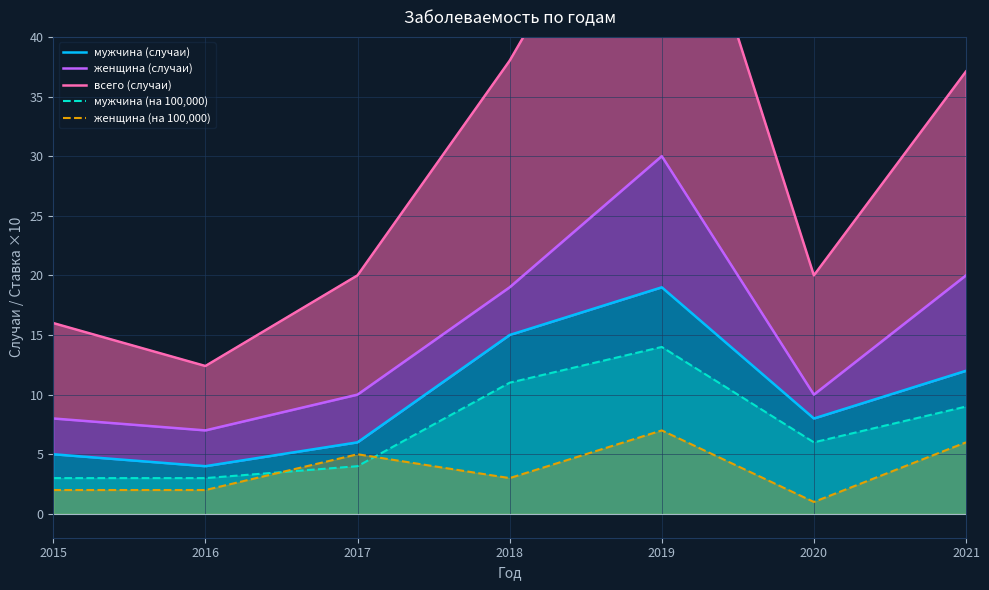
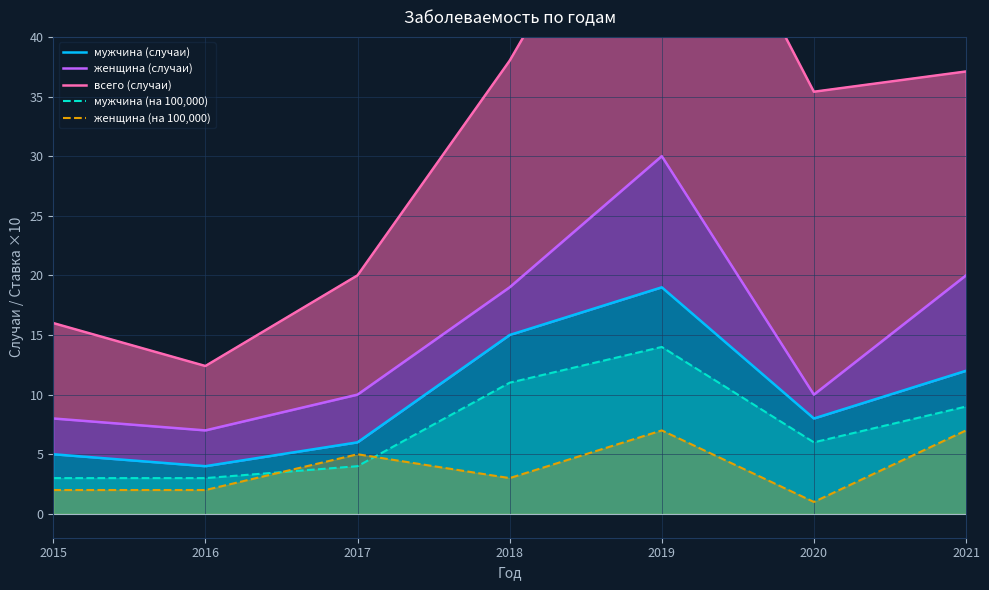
всего (случаи), 2020: 10.0 -> 25.4
женщина (на 100,000), 2021: 6.0 -> 7.0
